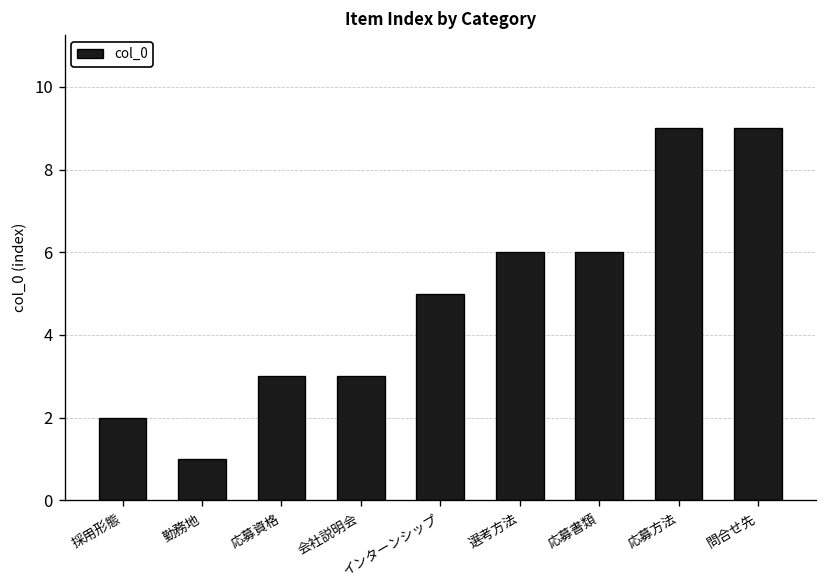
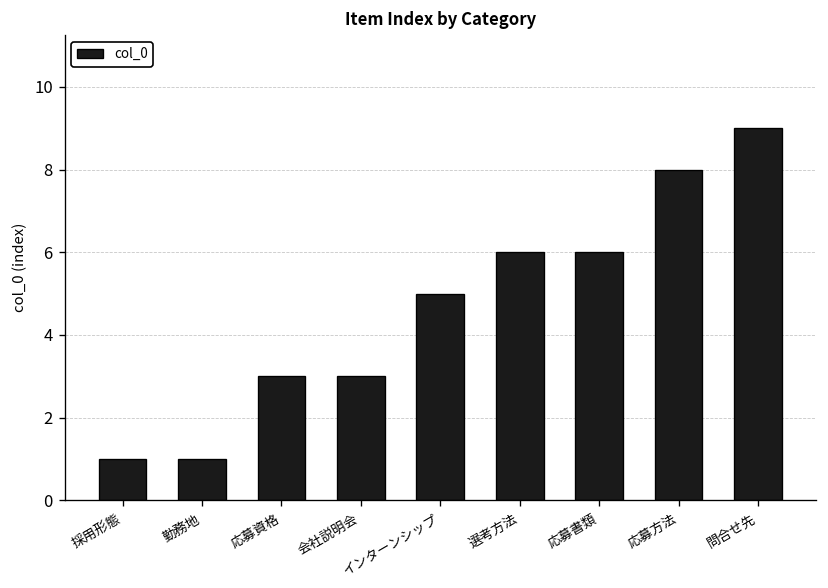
採用形態: 2 -> 1
応募方法: 9 -> 8
